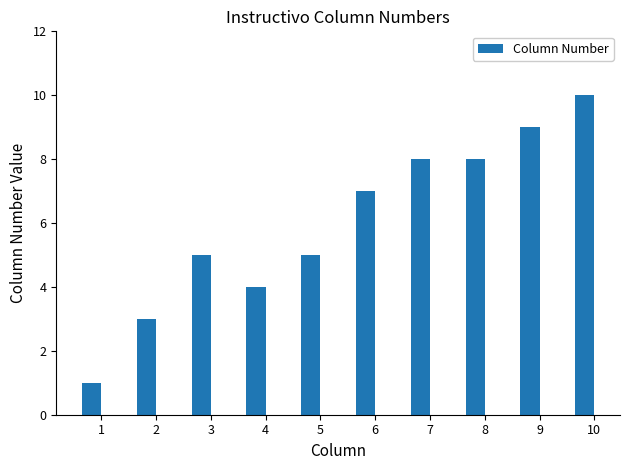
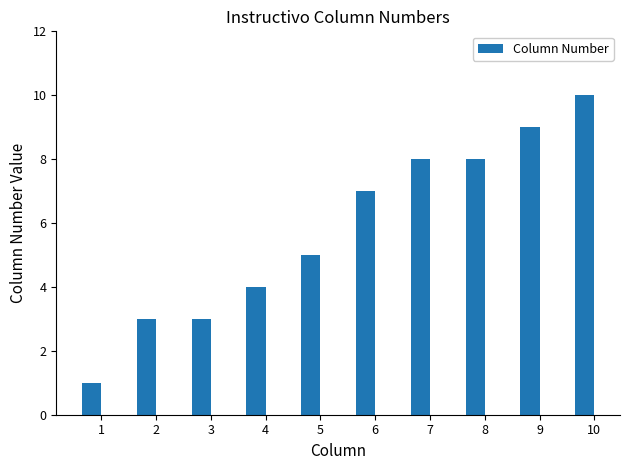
3: 5 -> 3
